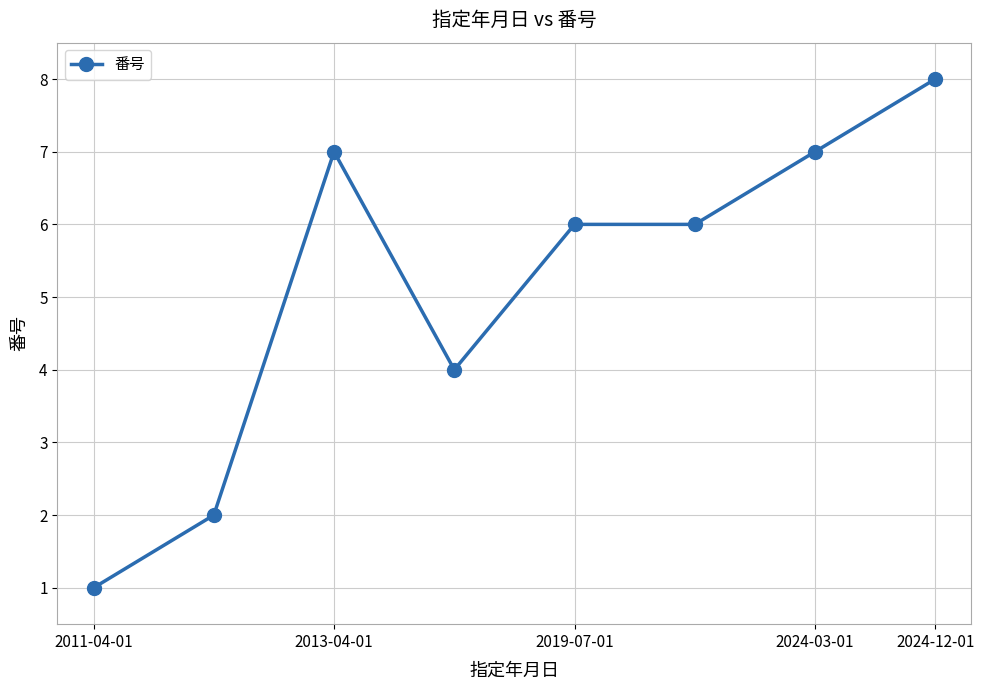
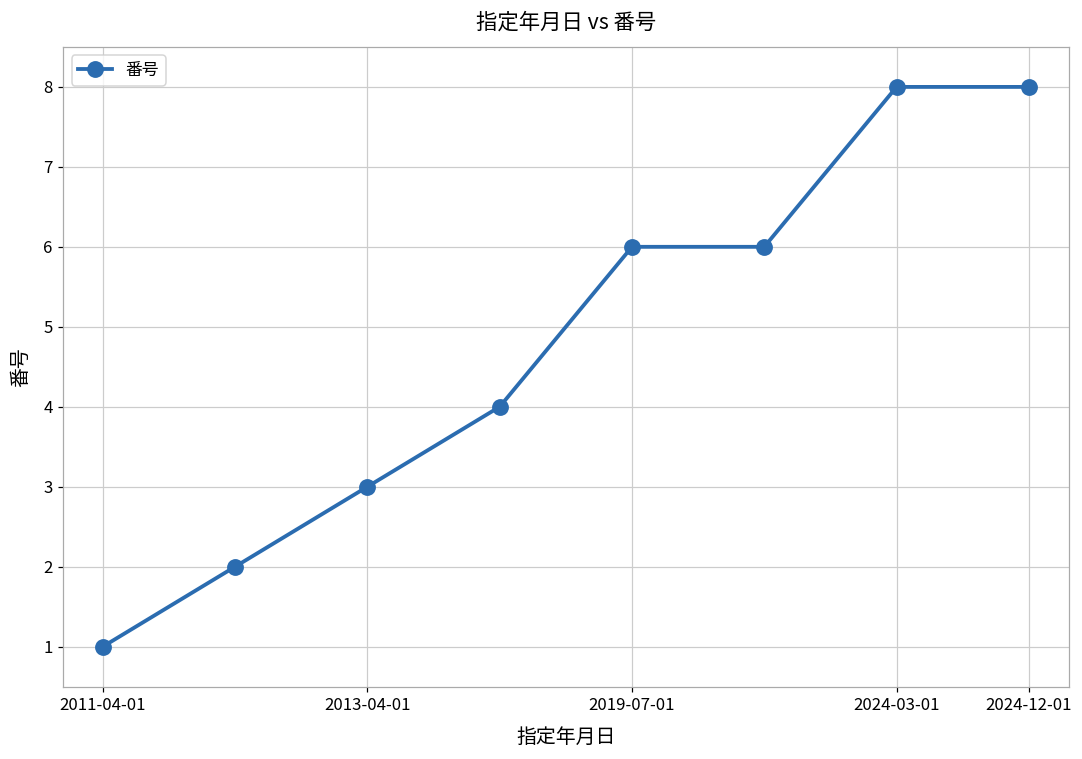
2013-04-01: 7 -> 3
2024-03-01: 7 -> 8
